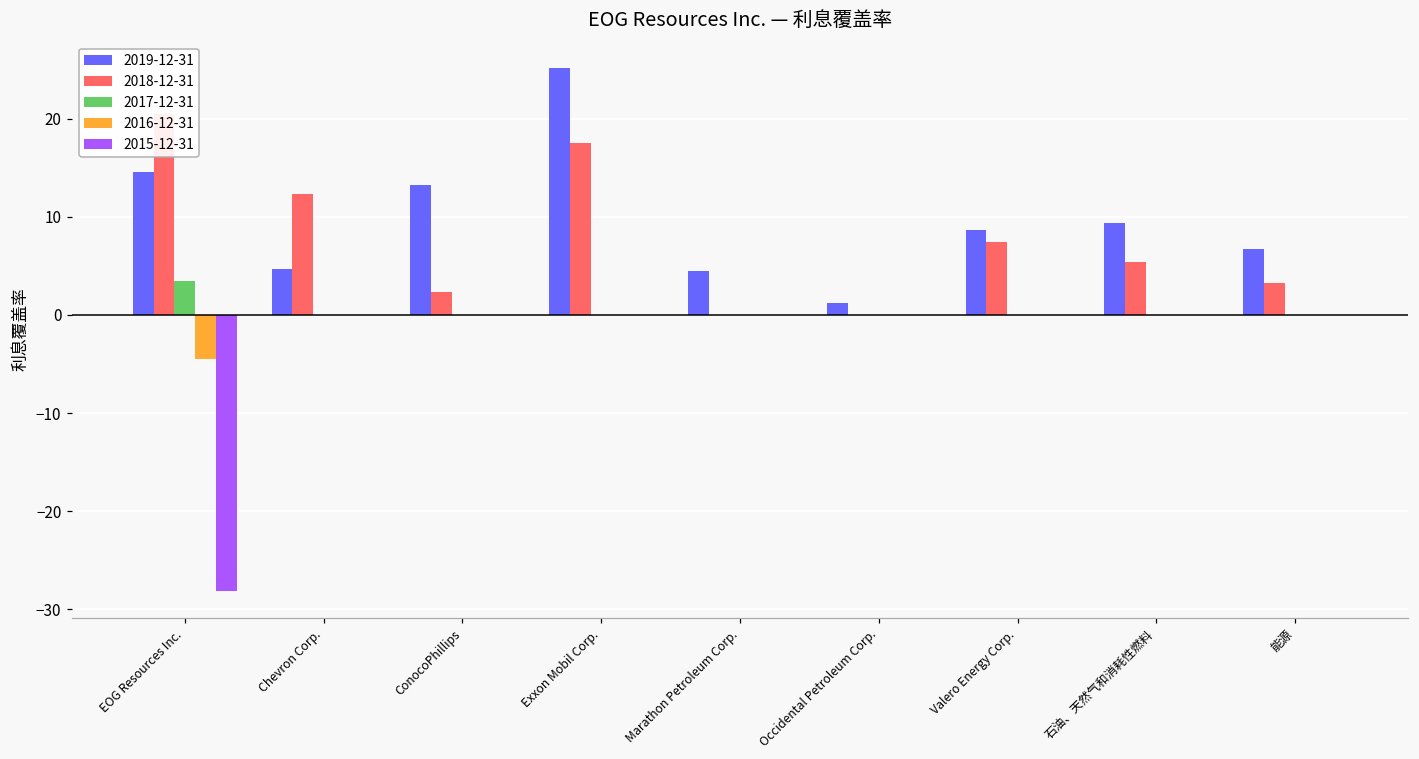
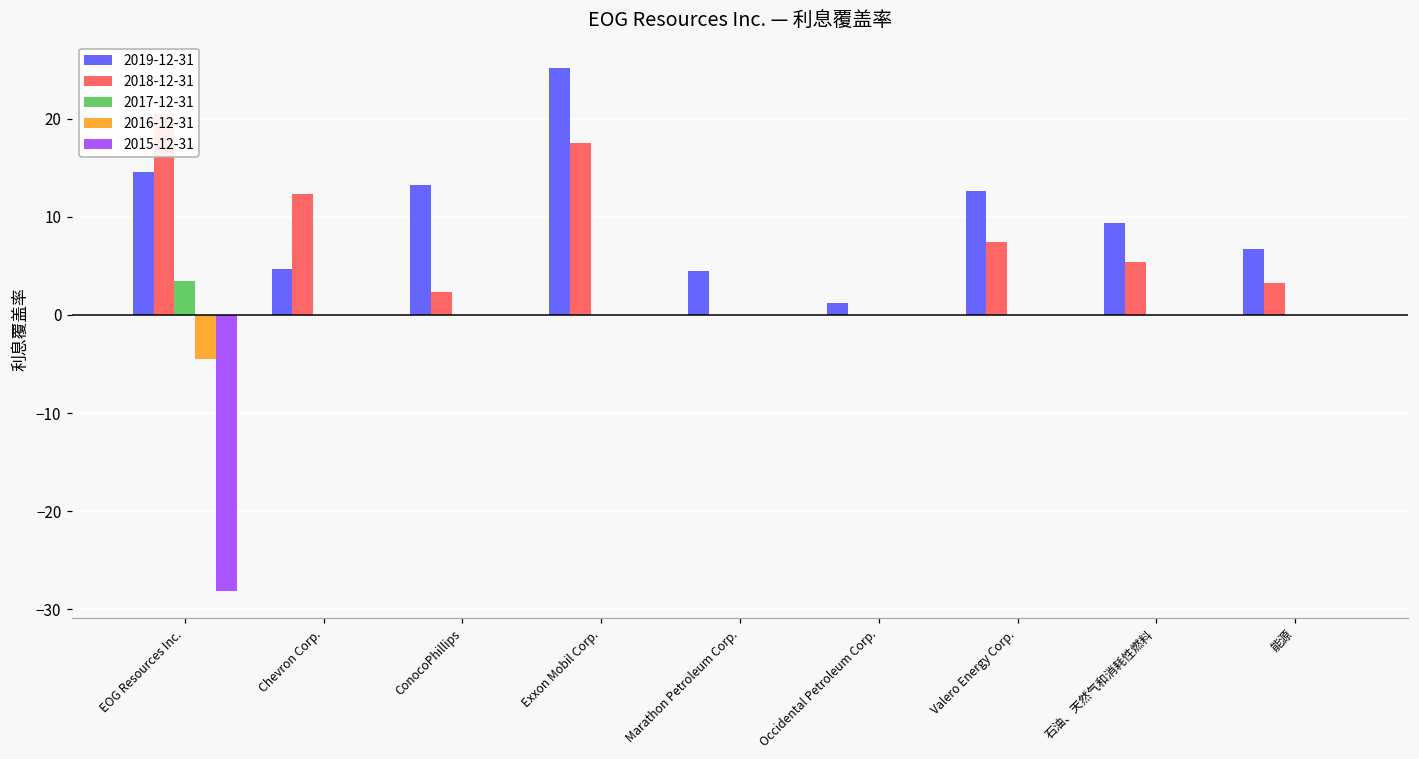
2019-12-31, Valero Energy Corp.: 9 -> 13
